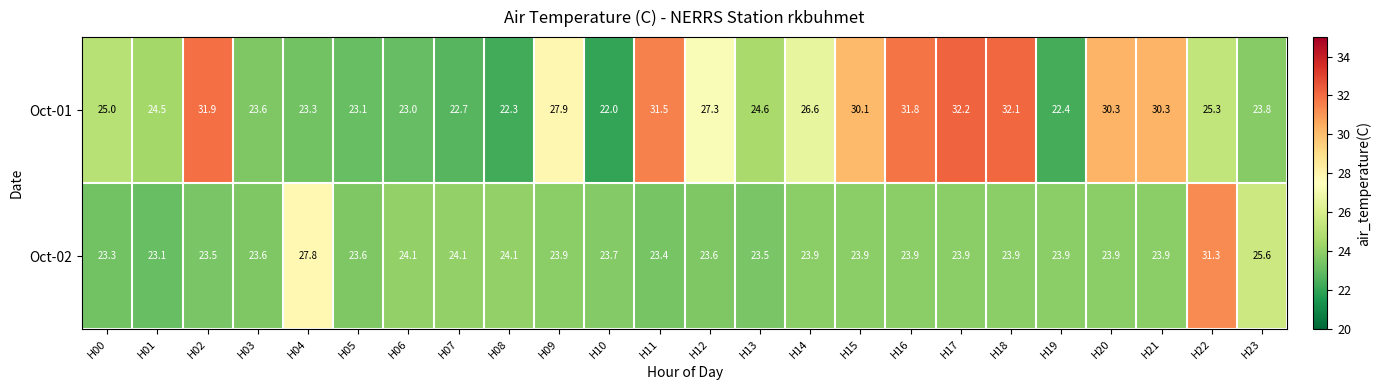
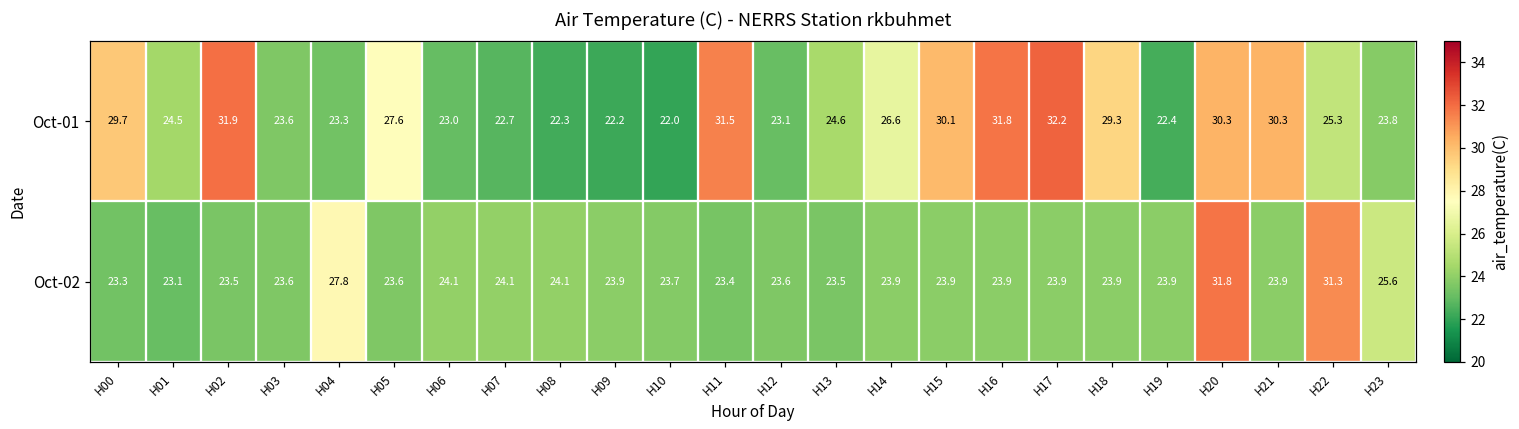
Oct-01, H00: 25.0 -> 29.7
Oct-01, H05: 23.1 -> 27.6
Oct-01, H09: 27.9 -> 22.2
Oct-01, H12: 27.3 -> 23.1
Oct-01, H18: 32.1 -> 29.3
Oct-02, H20: 23.9 -> 31.8
